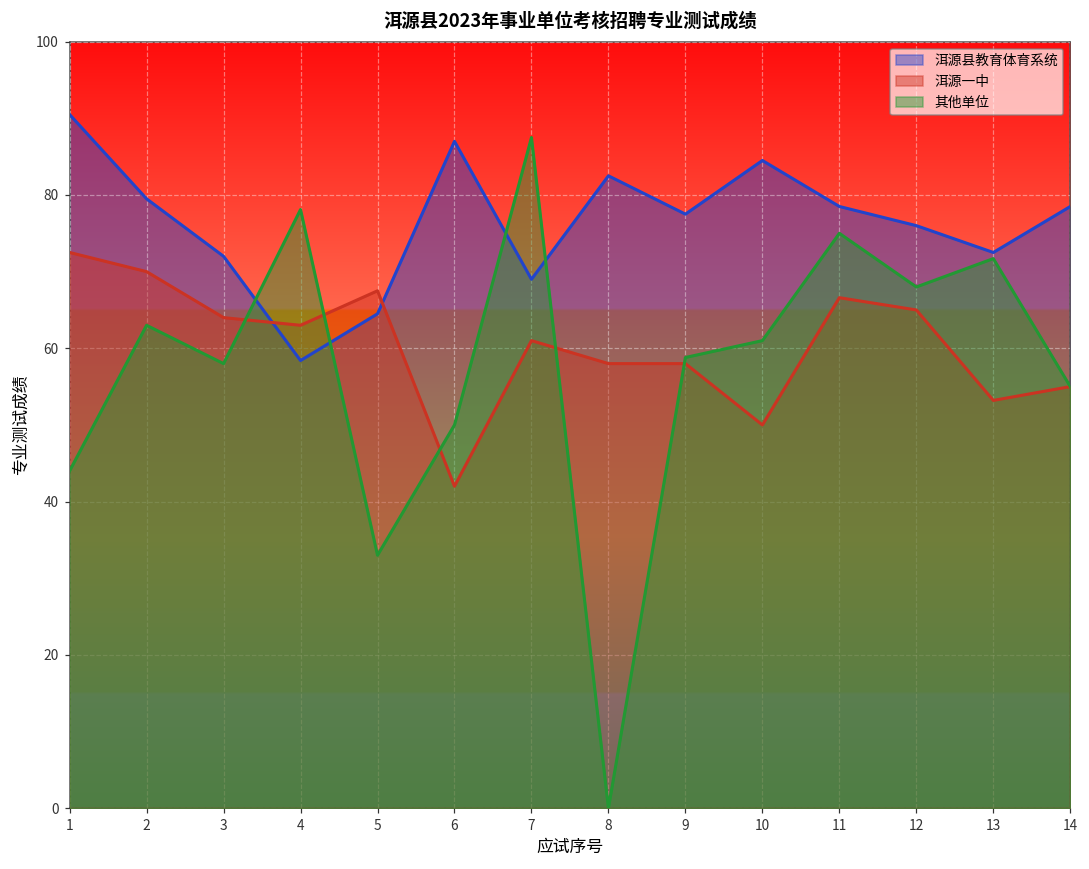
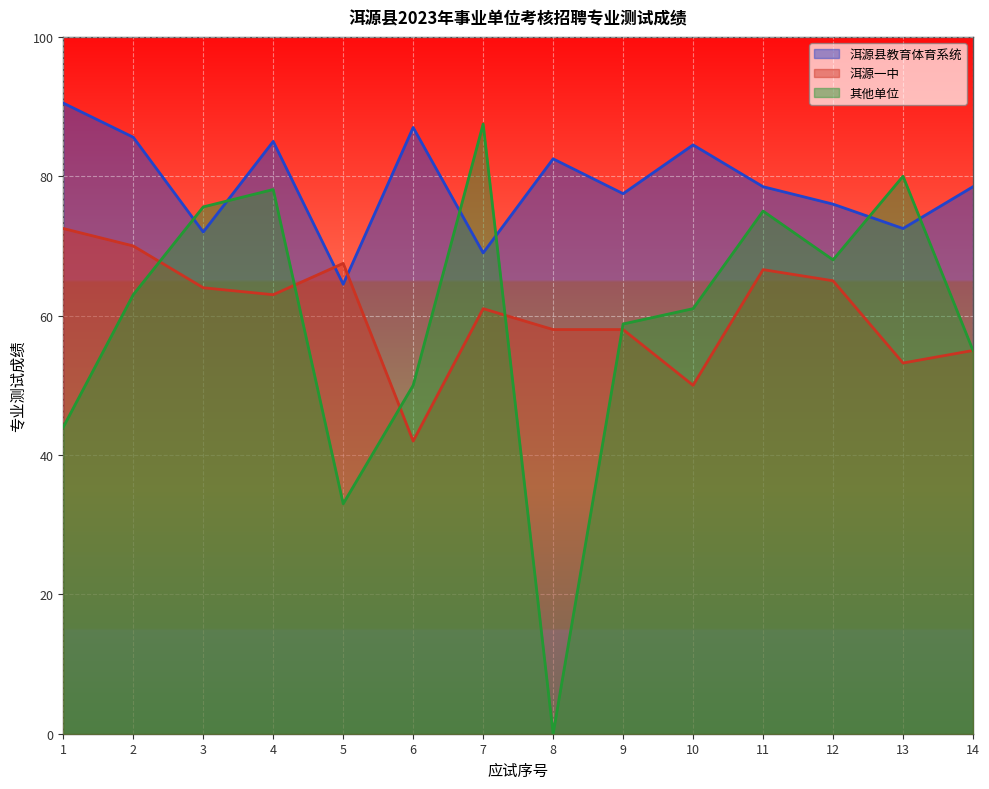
洱源县教育体育系统, 2: 80 -> 86
其他单位, 3: 58 -> 76
洱源县教育体育系统, 4: 58 -> 85
其他单位, 13: 72 -> 80
